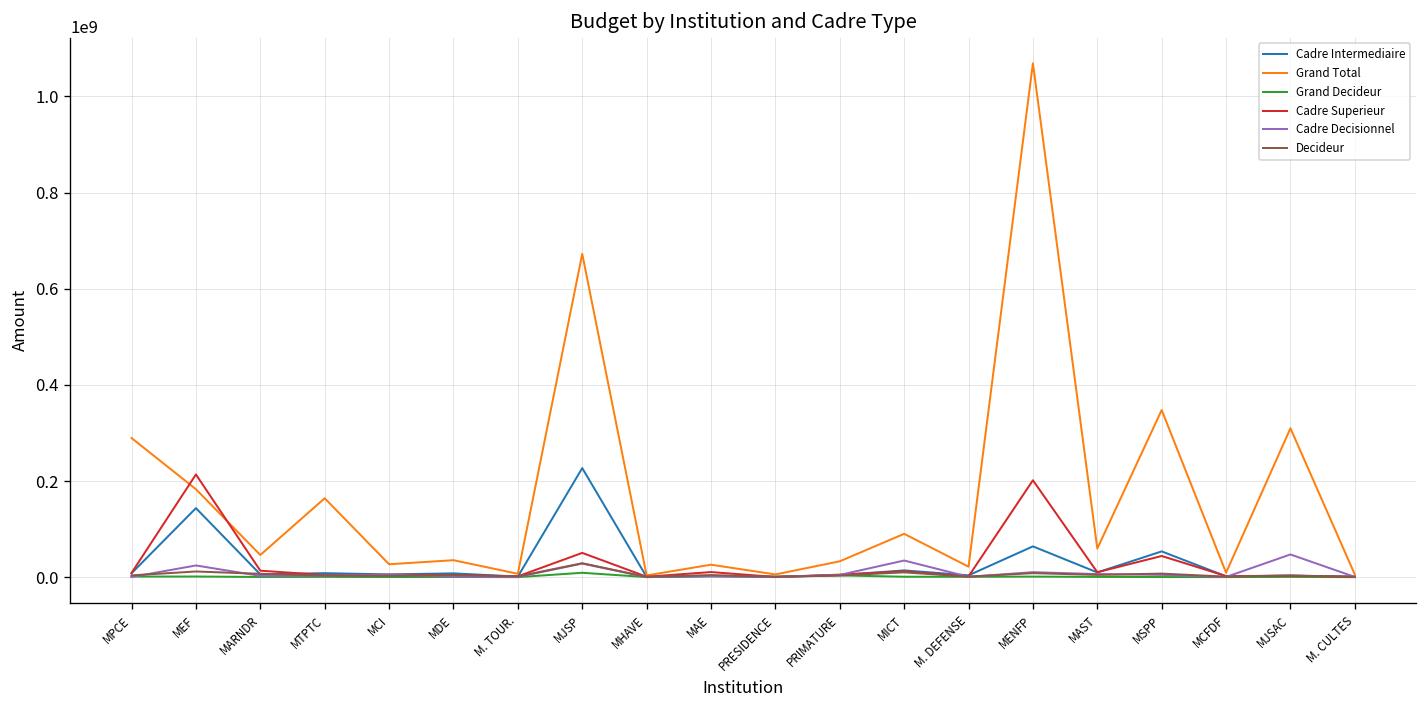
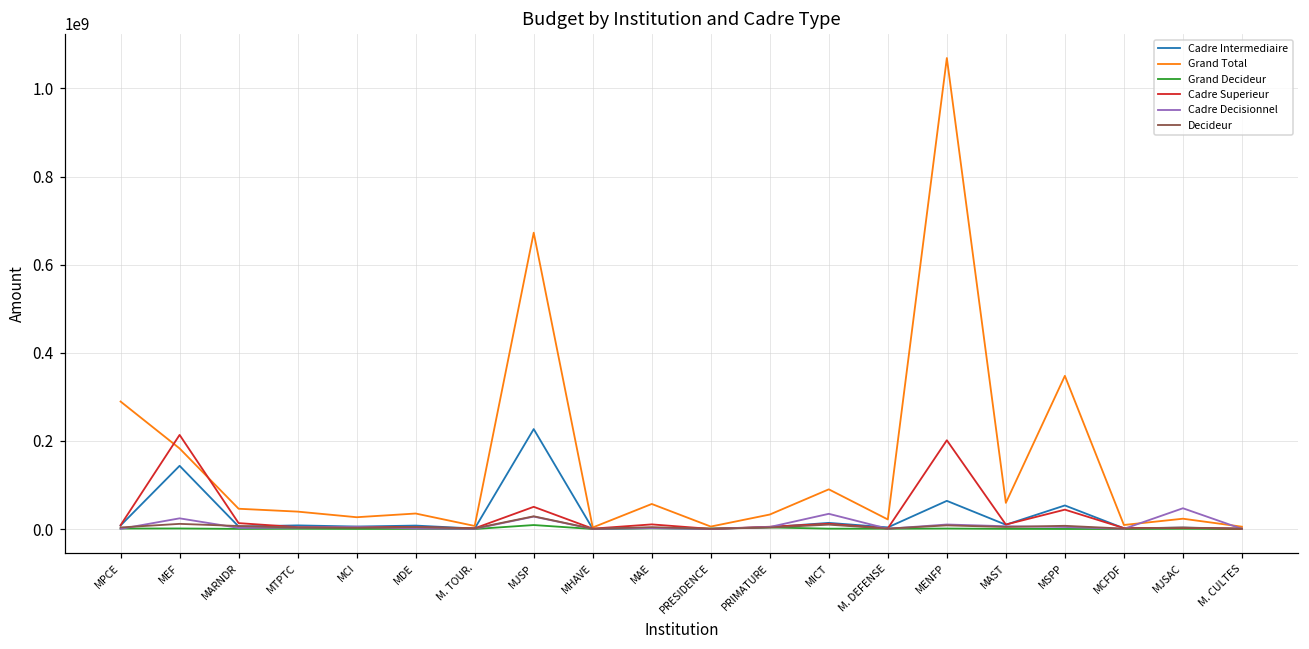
Grand Total, MTPTC: 160000000 -> 40000000
Grand Total, MAE: 30000000 -> 60000000
Grand Total, MJSAC: 310000000 -> 20000000
